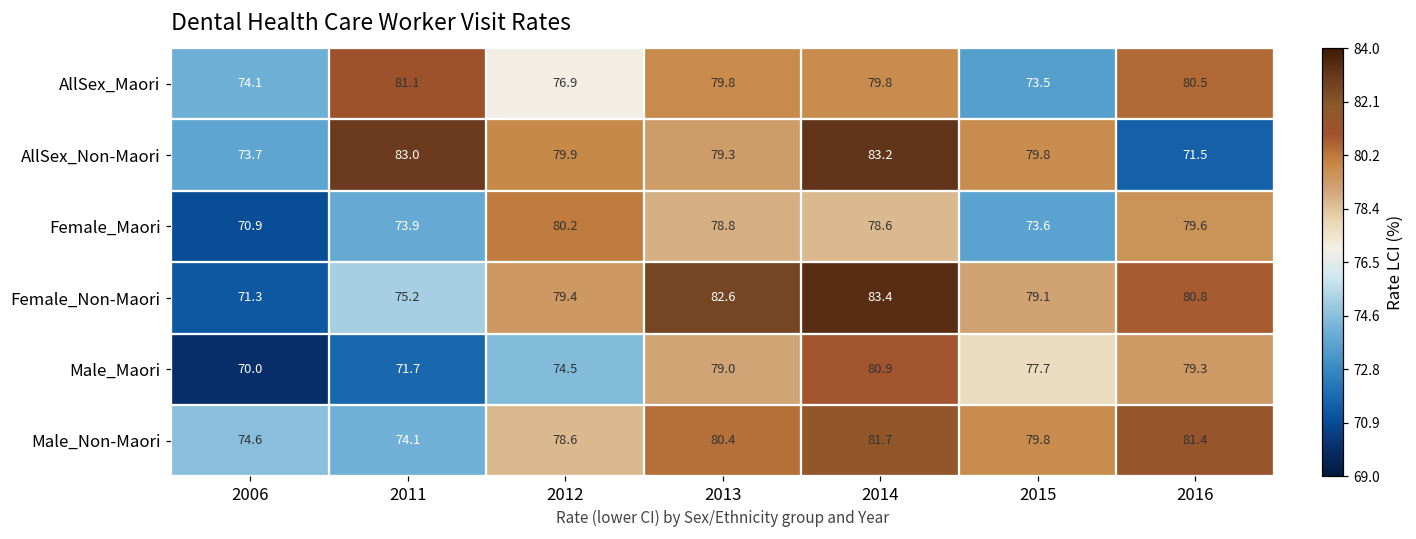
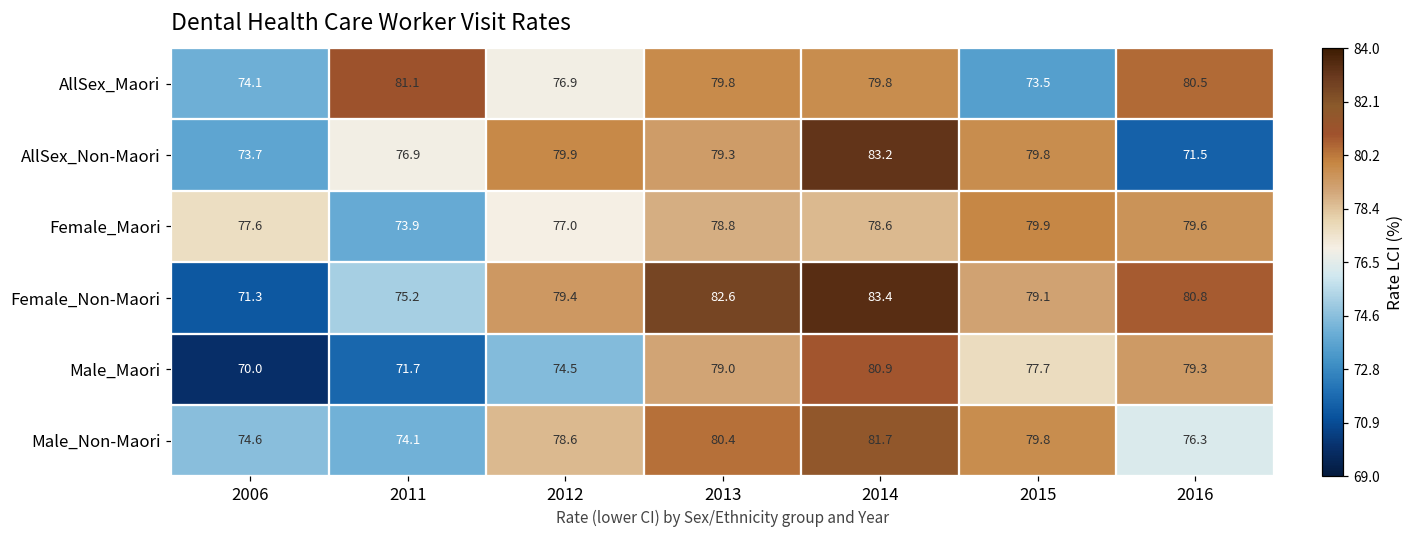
AllSex_Non-Maori, 2011: 83.0 -> 76.9
Female_Maori, 2006: 70.9 -> 77.6
Female_Maori, 2012: 80.2 -> 77.0
Female_Maori, 2015: 73.6 -> 79.9
Male_Non-Maori, 2016: 81.4 -> 76.3
